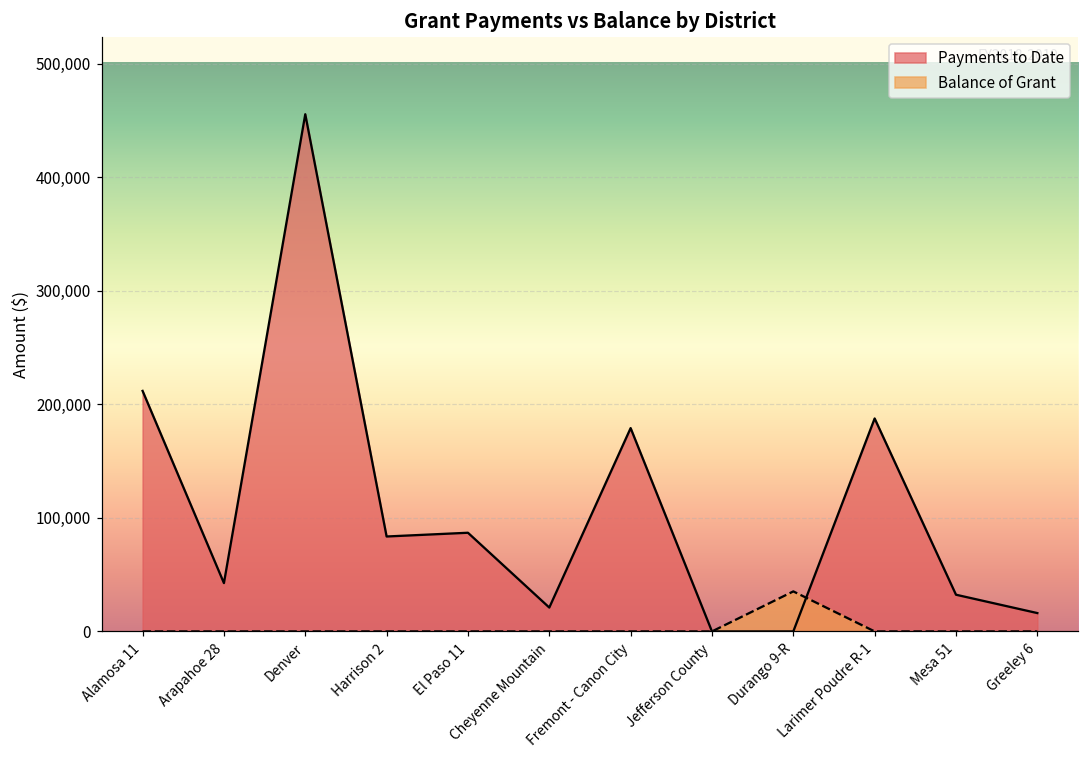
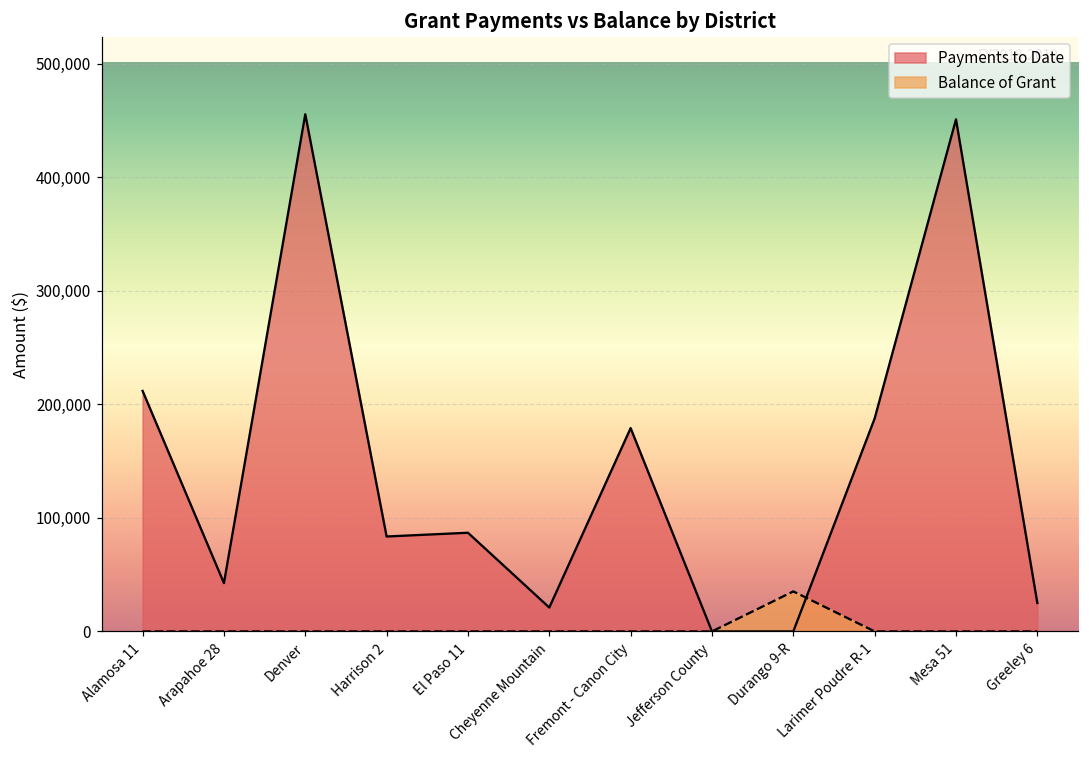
Payments to Date, Mesa 51: 32,000 -> 451,000
Payments to Date, Greeley 6: 16,000 -> 25,000
